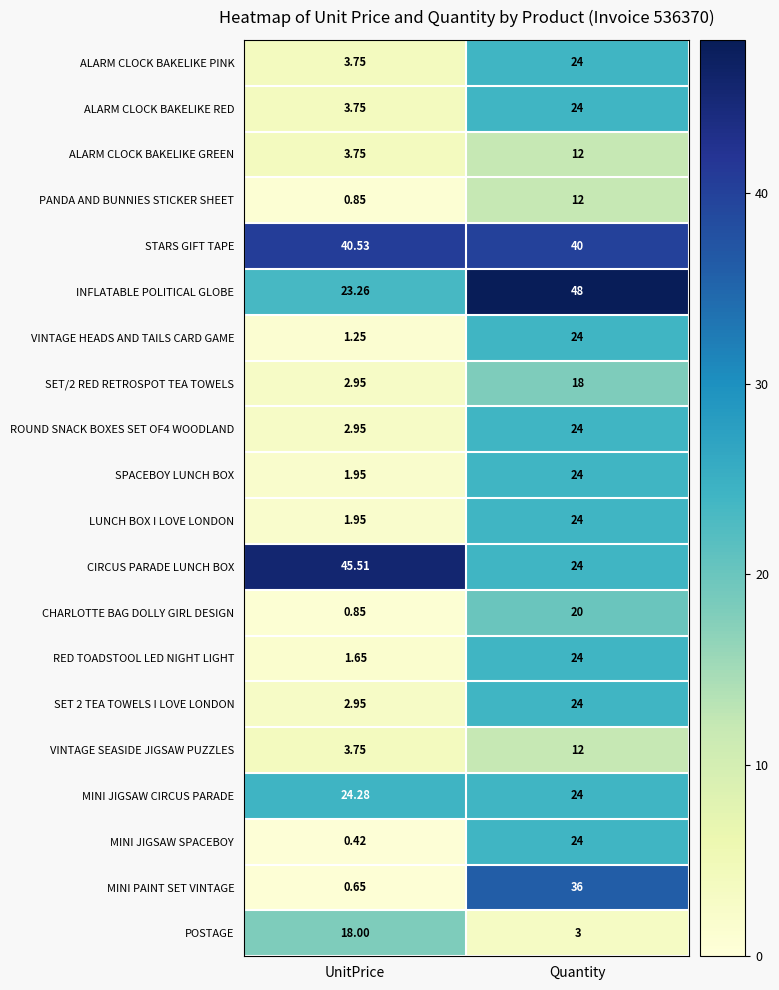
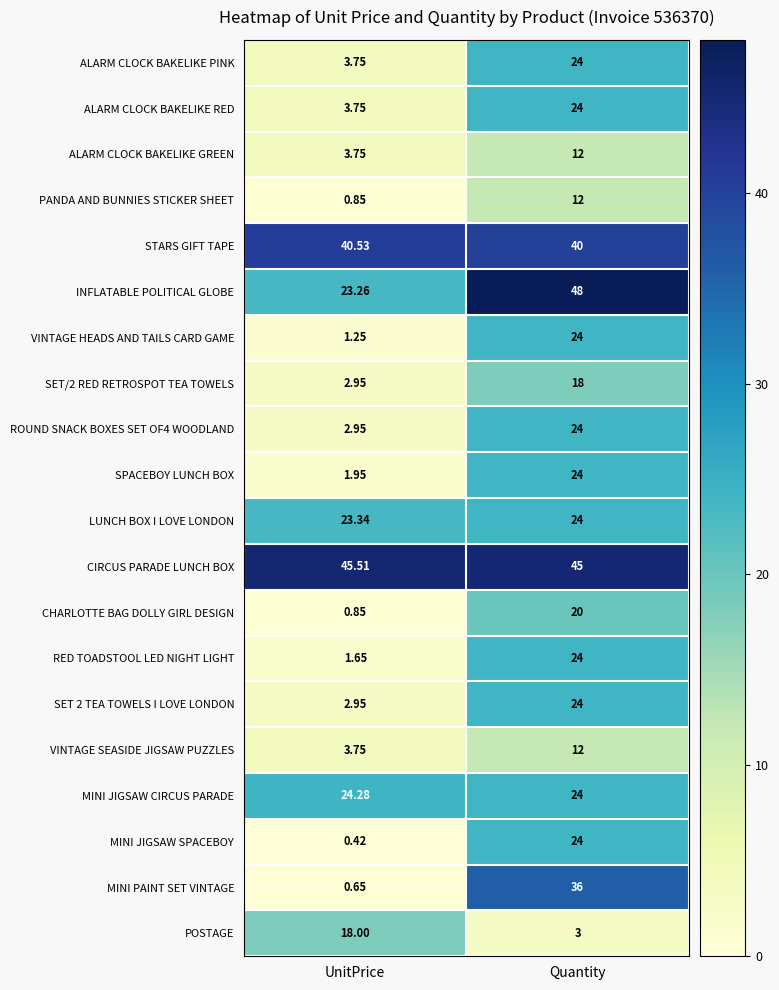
LUNCH BOX I LOVE LONDON, UnitPrice: 1.95 -> 23.34
CIRCUS PARADE LUNCH BOX, Quantity: 24 -> 45
